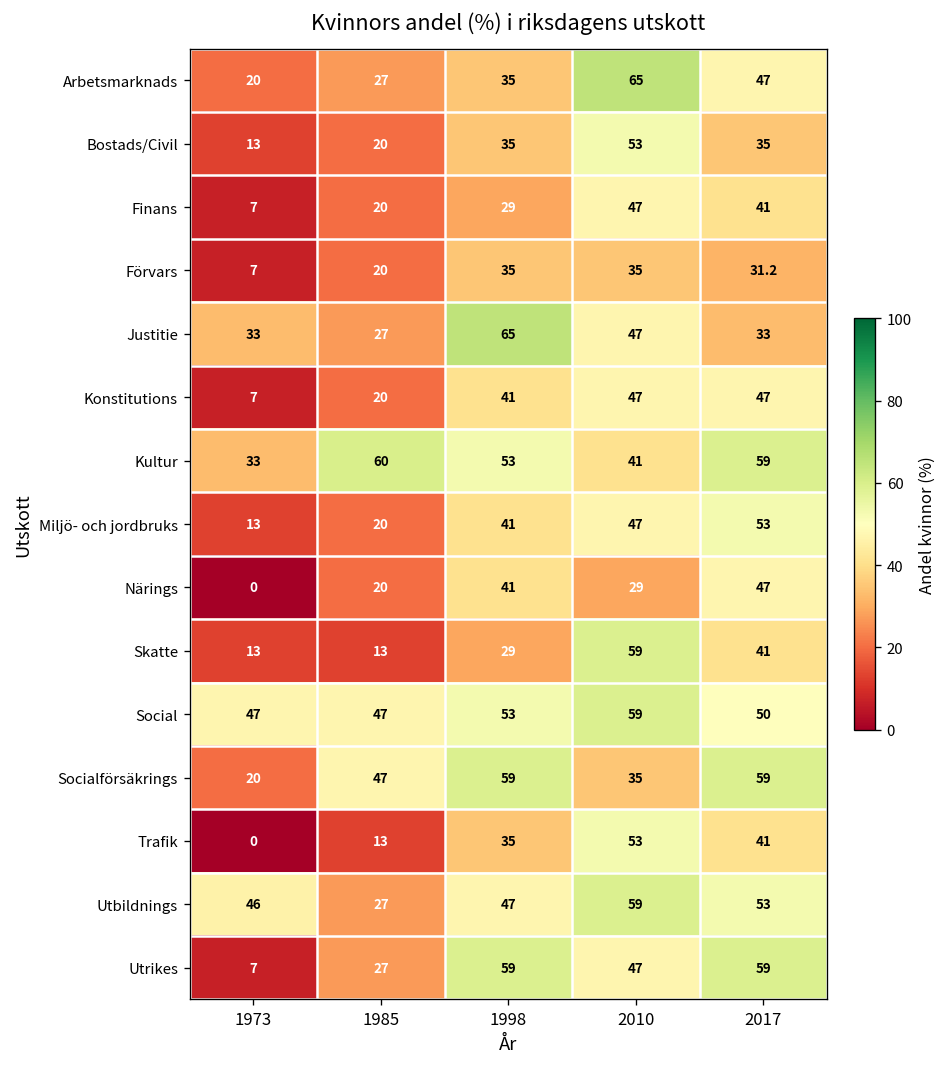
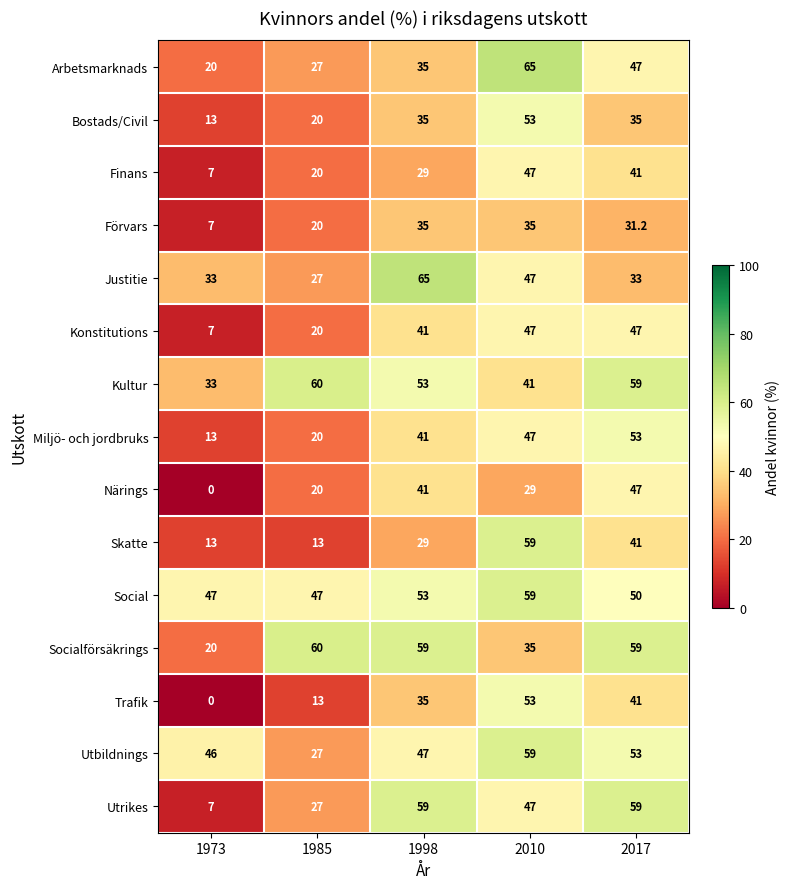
Socialförsäkrings, 1985: 47 -> 60
